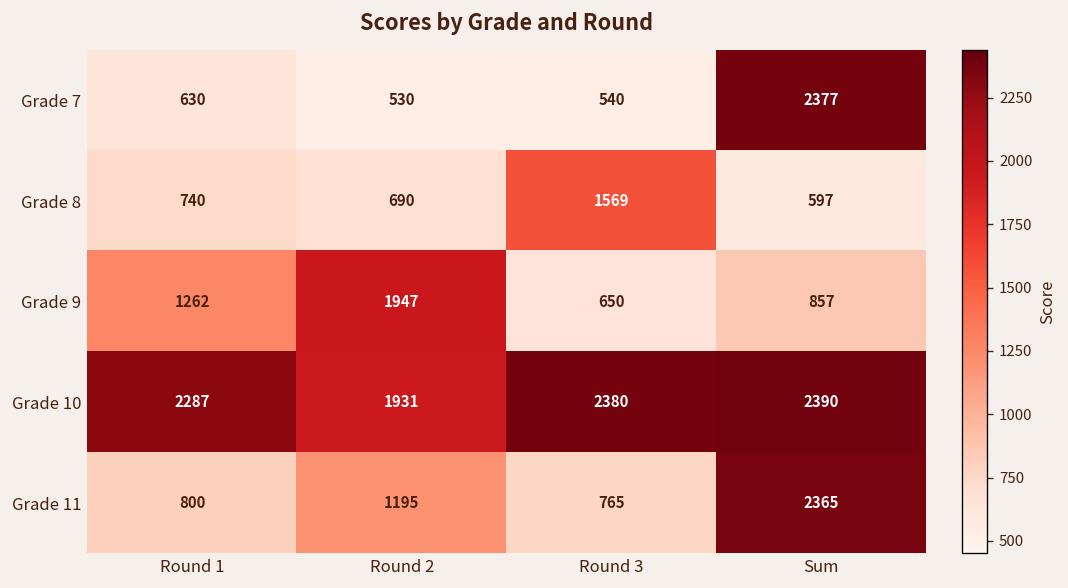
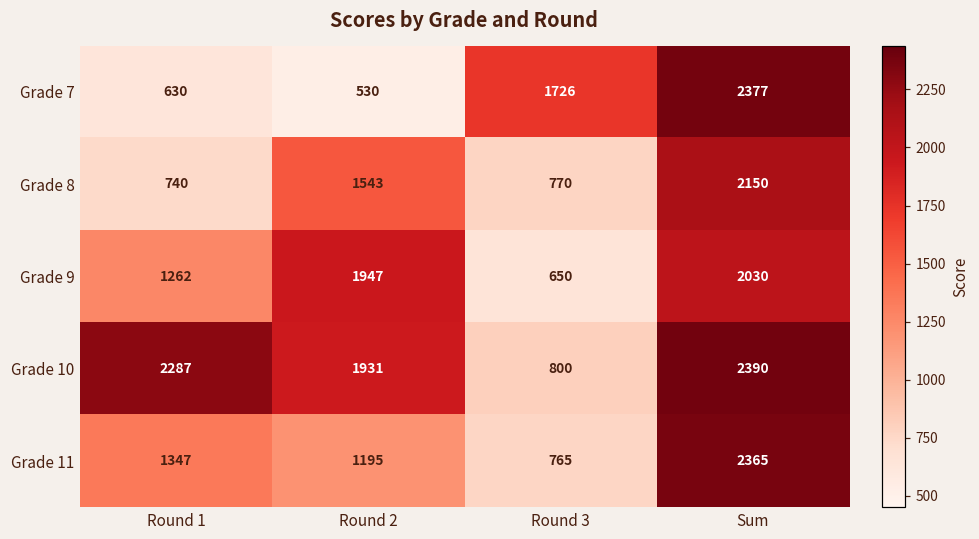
Grade 7, Round 3: 540 -> 1726
Grade 8, Round 2: 690 -> 1543
Grade 8, Round 3: 1569 -> 770
Grade 8, Sum: 597 -> 2150
Grade 9, Sum: 857 -> 2030
Grade 10, Round 3: 2380 -> 800
Grade 11, Round 1: 800 -> 1347
